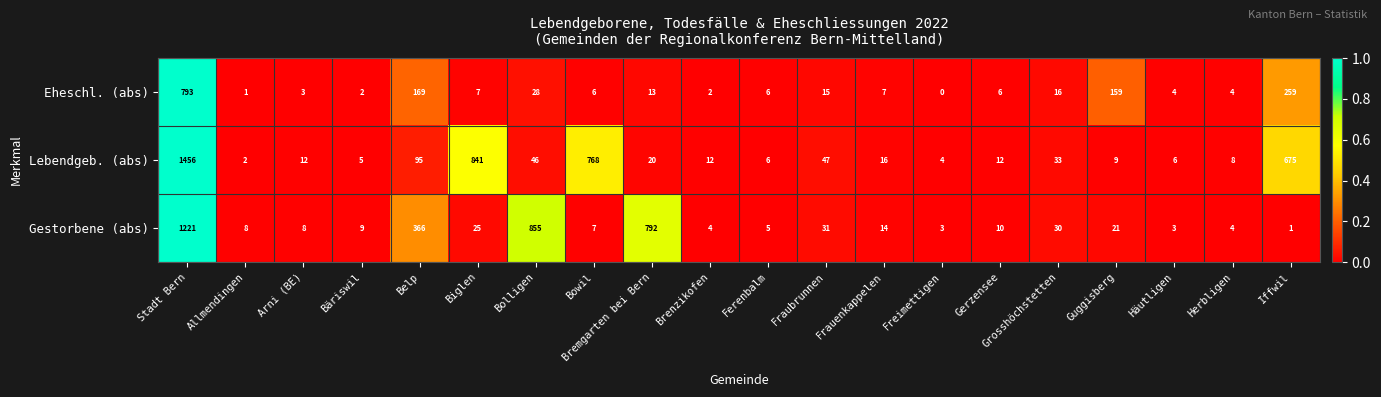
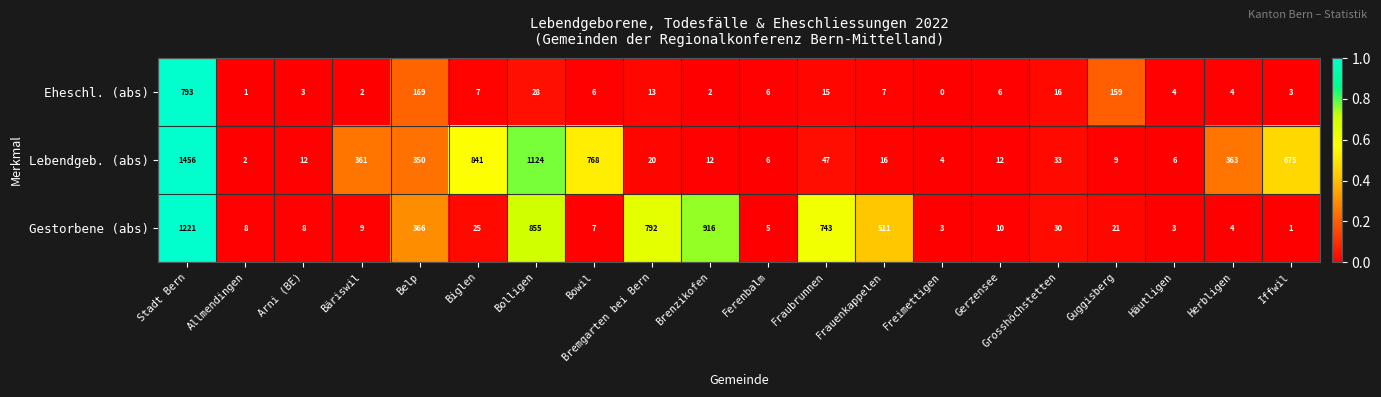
Eheschl. (abs), Iffwil: 259 -> 3
Lebendgeb. (abs), Bäriswil: 5 -> 361
Lebendgeb. (abs), Belp: 95 -> 350
Lebendgeb. (abs), Bolligen: 46 -> 1124
Lebendgeb. (abs), Herbligen: 8 -> 363
Gestorbene (abs), Brenzikofen: 4 -> 916
Gestorbene (abs), Fraubrunnen: 31 -> 743
Gestorbene (abs), Frauenkappelen: 14 -> 511
